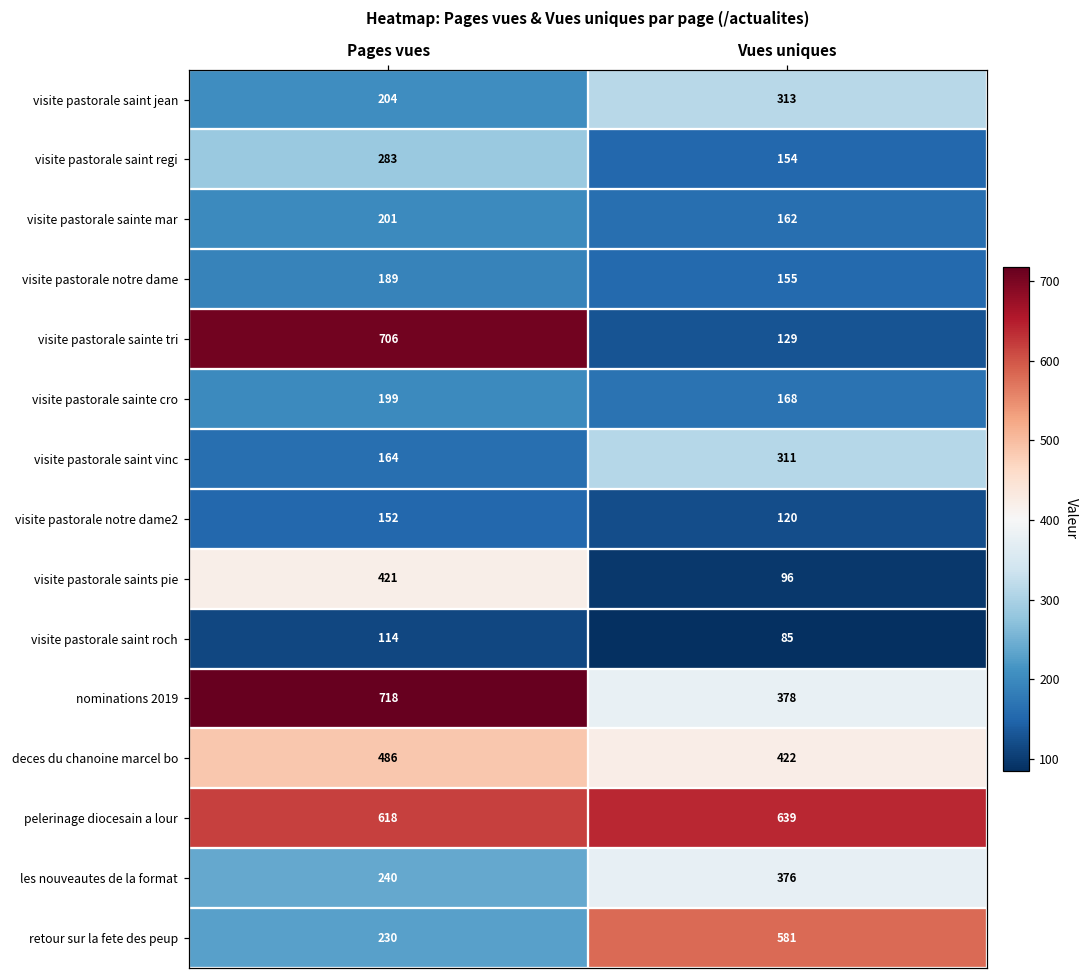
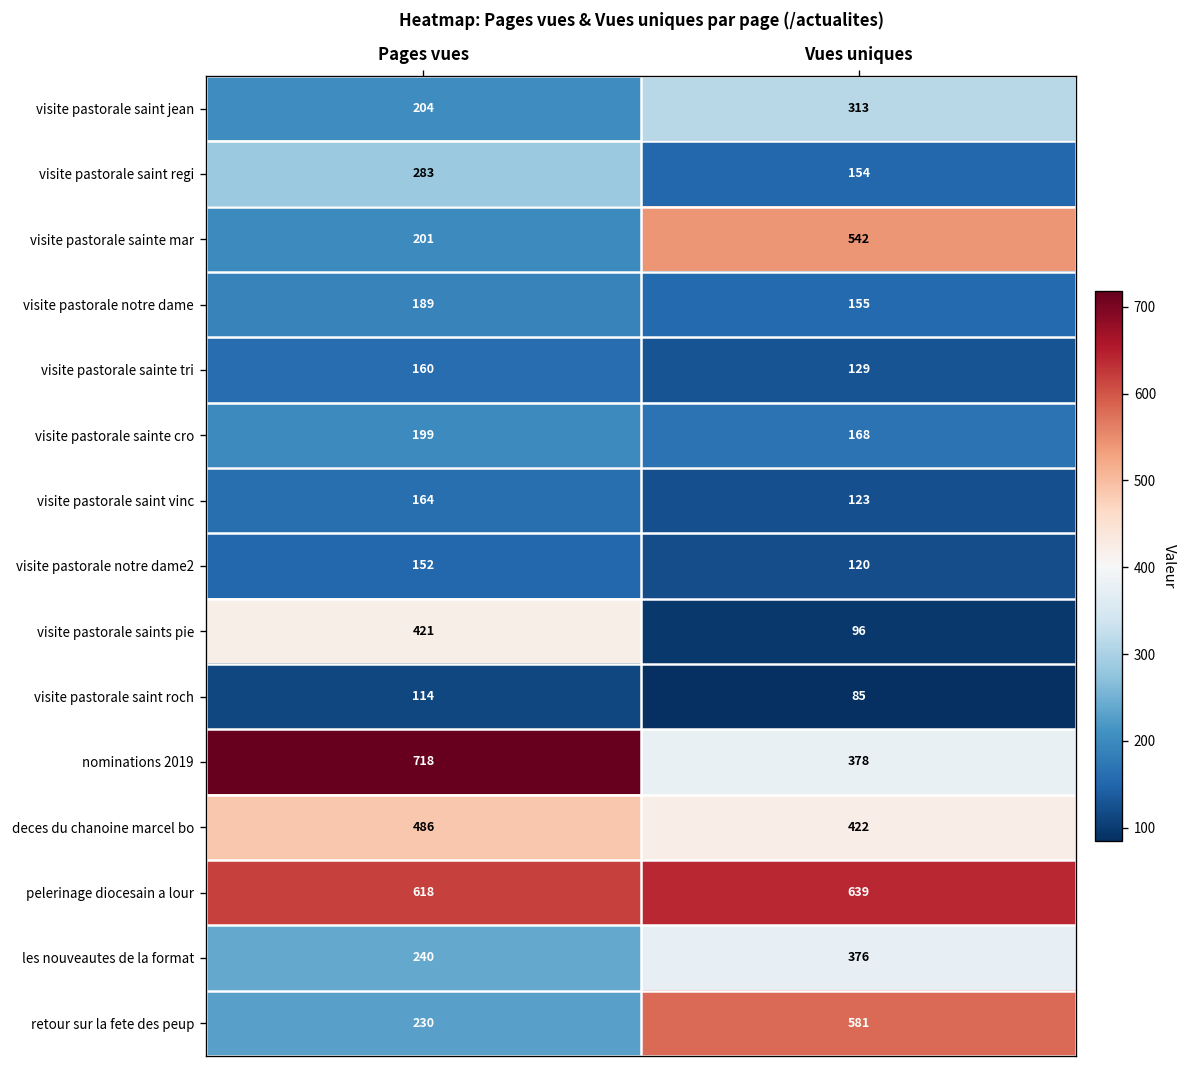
visite pastorale sainte mar, Vues uniques: 162 -> 542
visite pastorale sainte tri, Pages vues: 706 -> 160
visite pastorale saint vinc, Vues uniques: 311 -> 123
